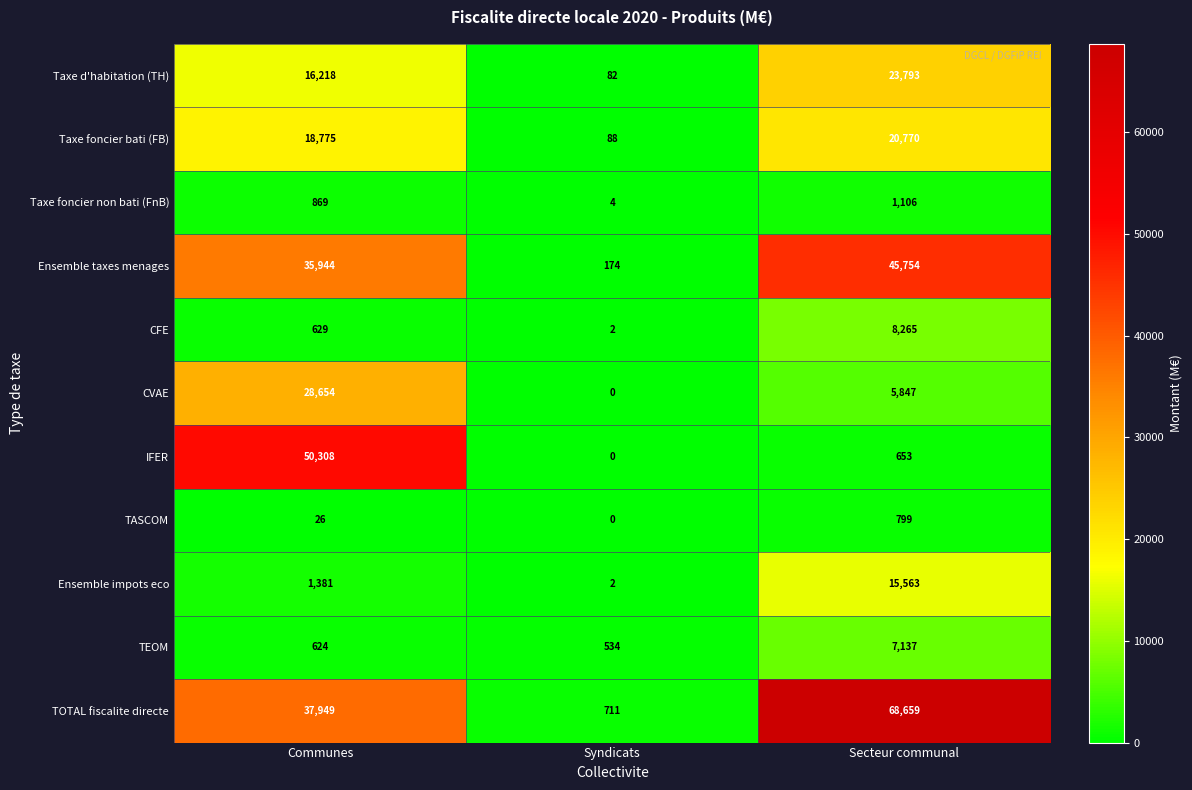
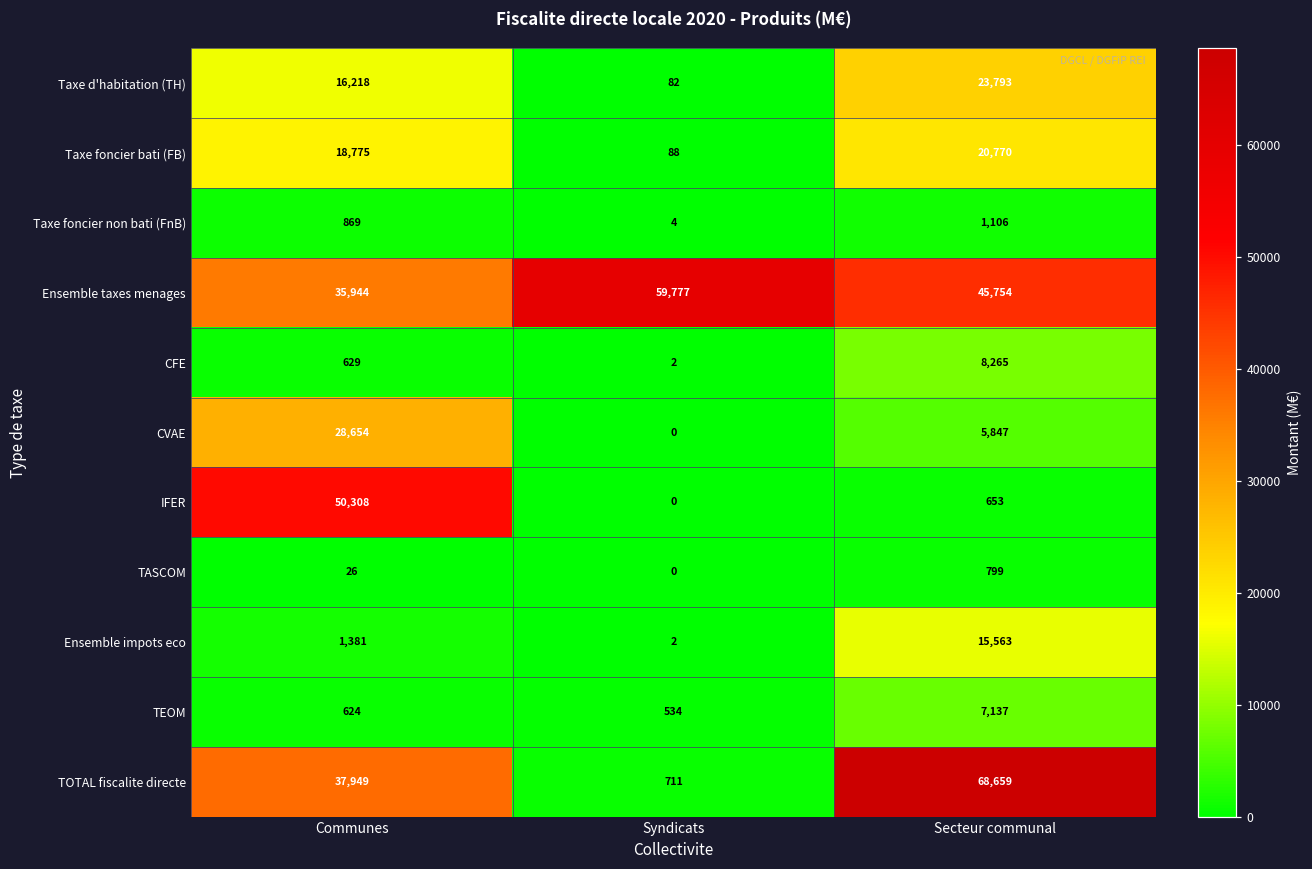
Ensemble taxes menages, Syndicats: 174 -> 59,777
